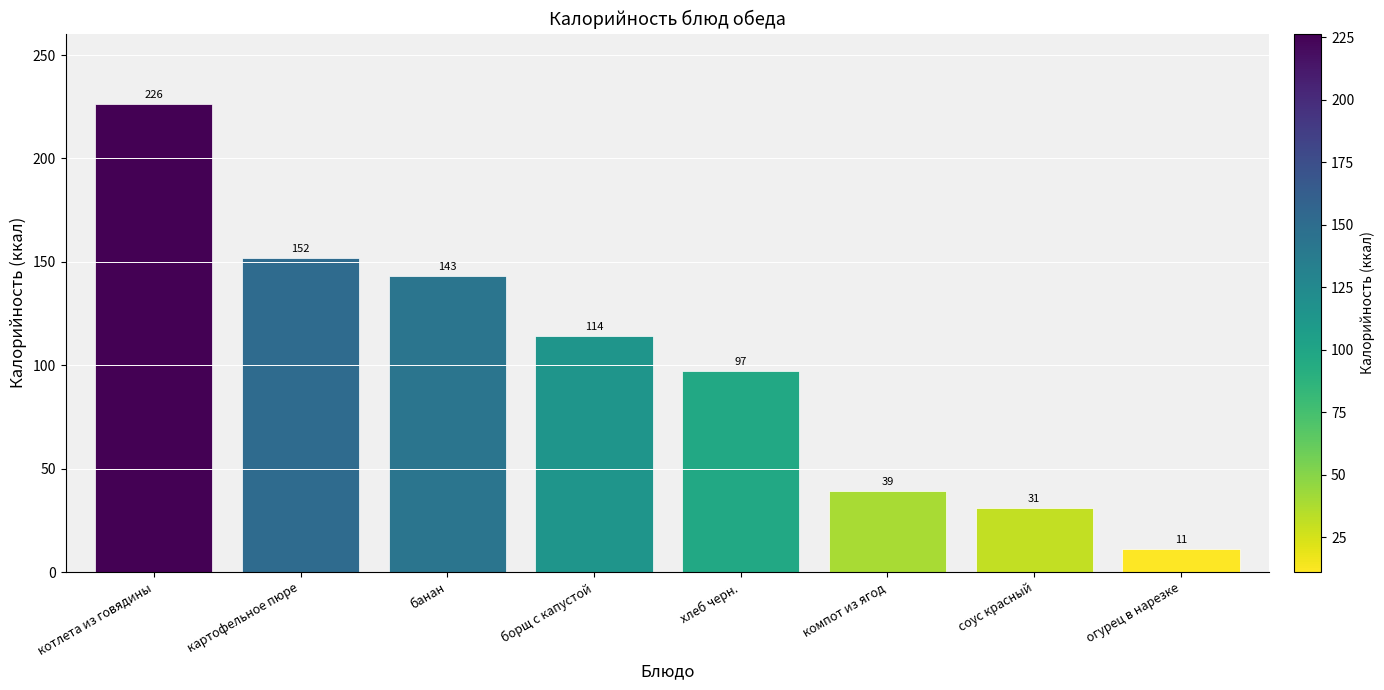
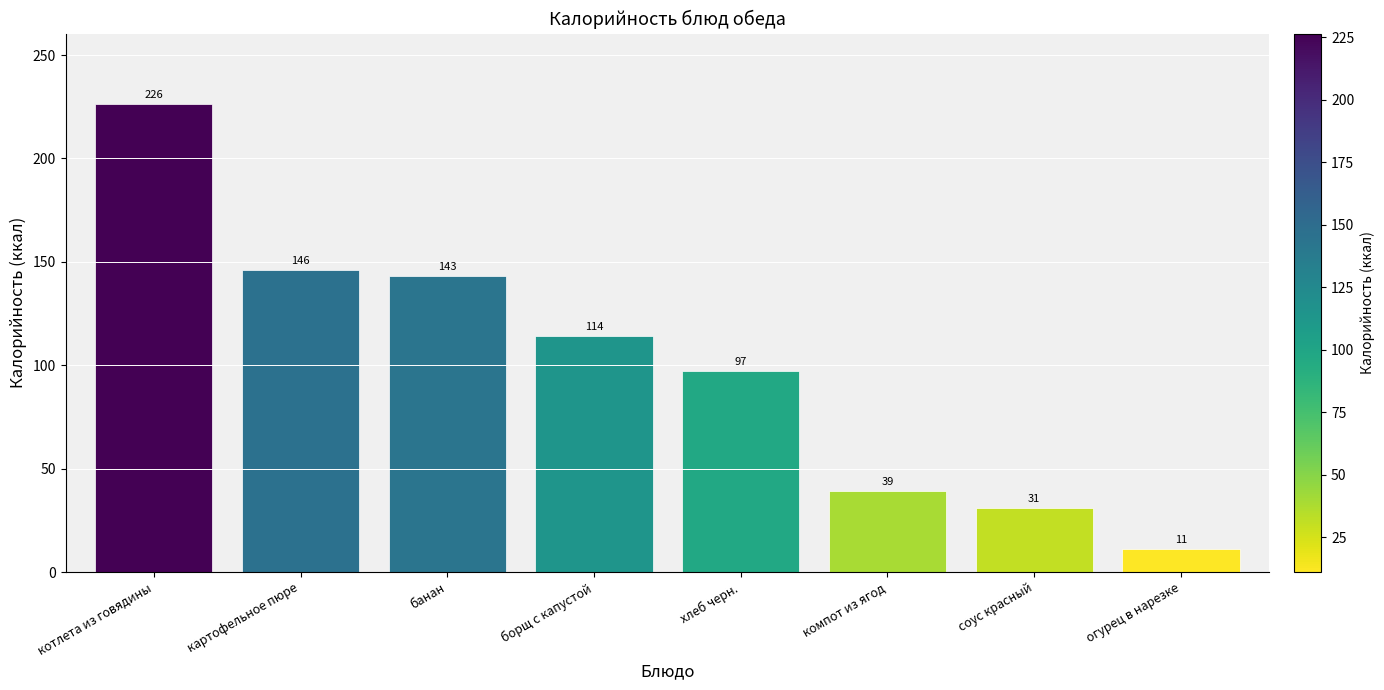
картофельное пюре: 152 -> 146
